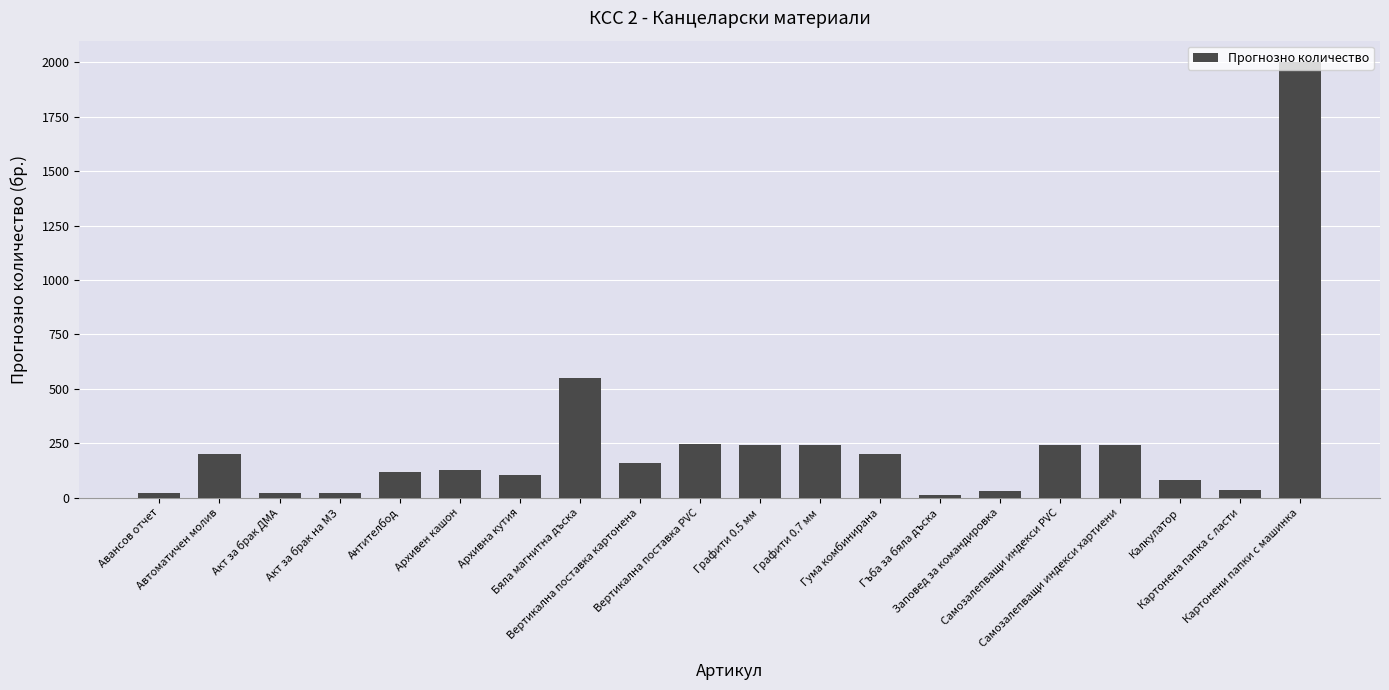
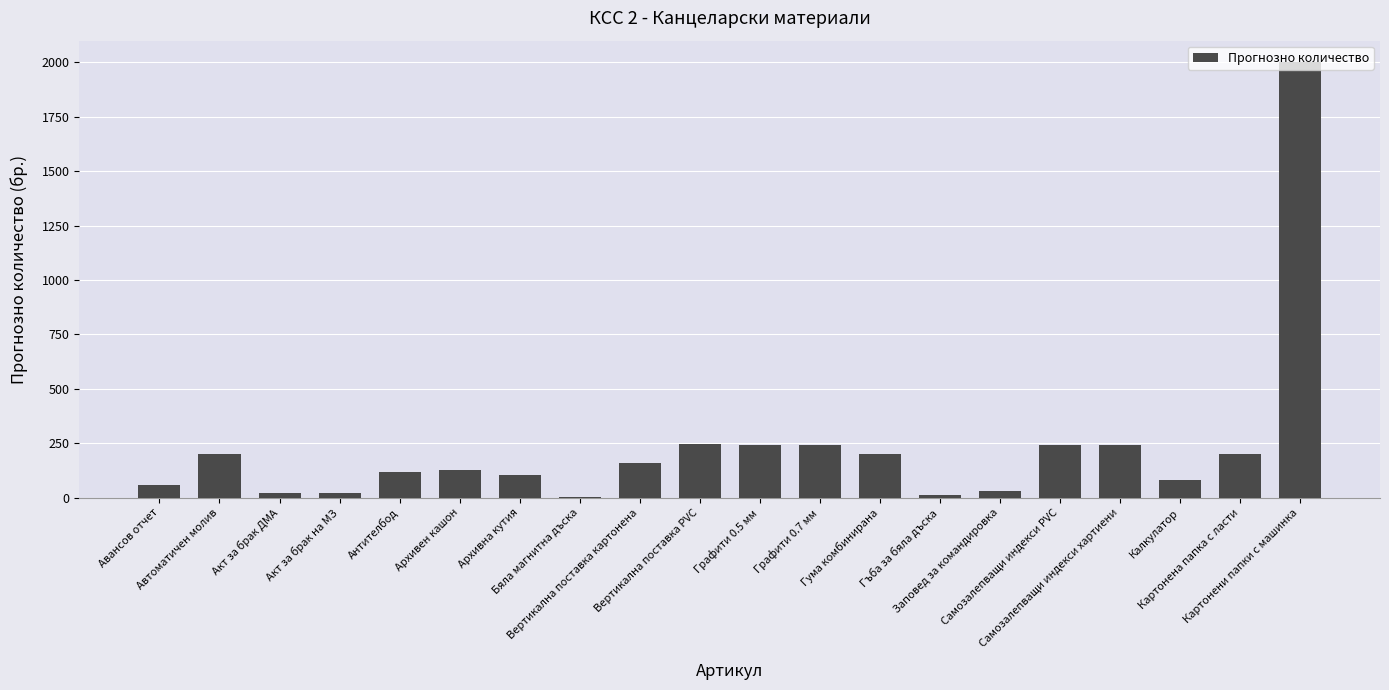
Авансов отчет: 20 -> 60
Бяла магнитна дъска: 550 -> 0
Картонена папка с ласти: 40 -> 200
